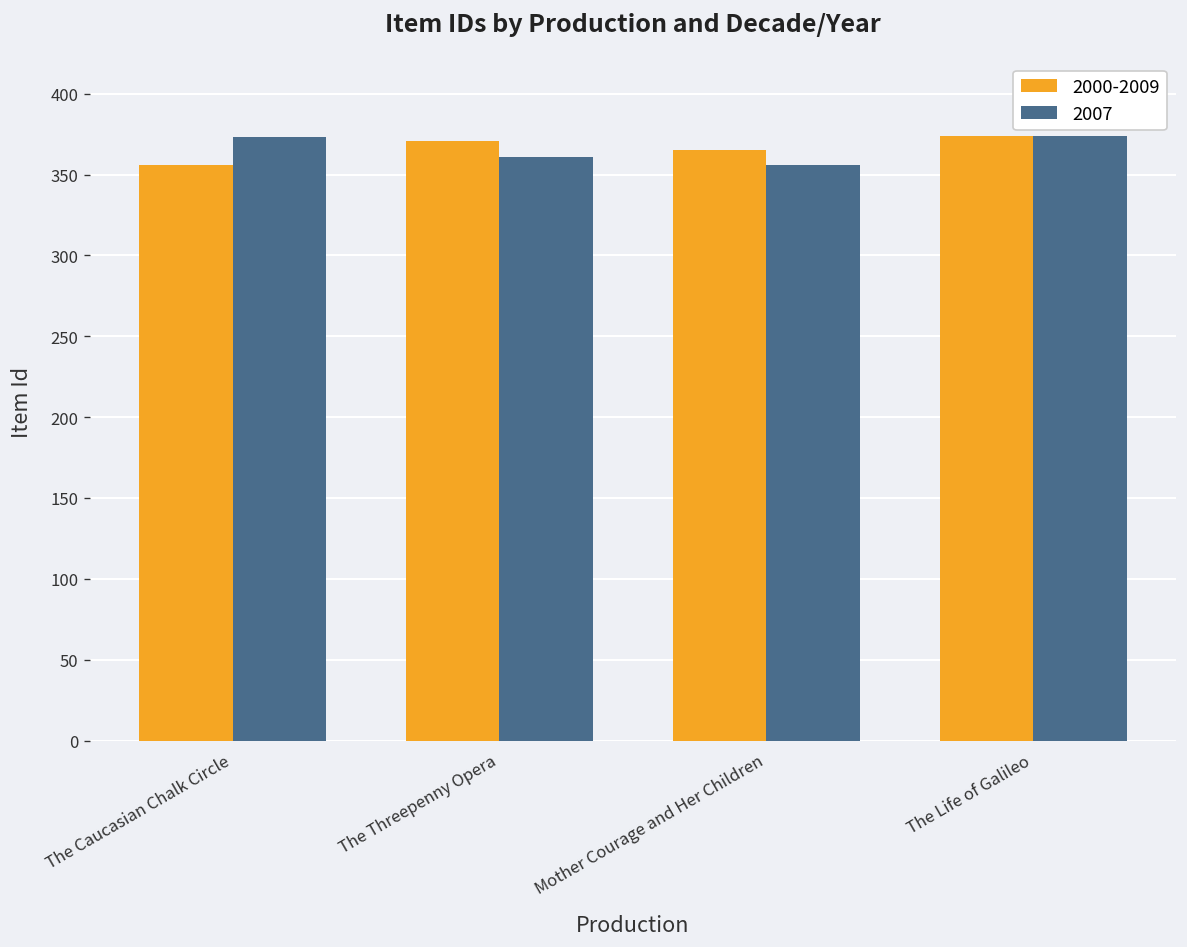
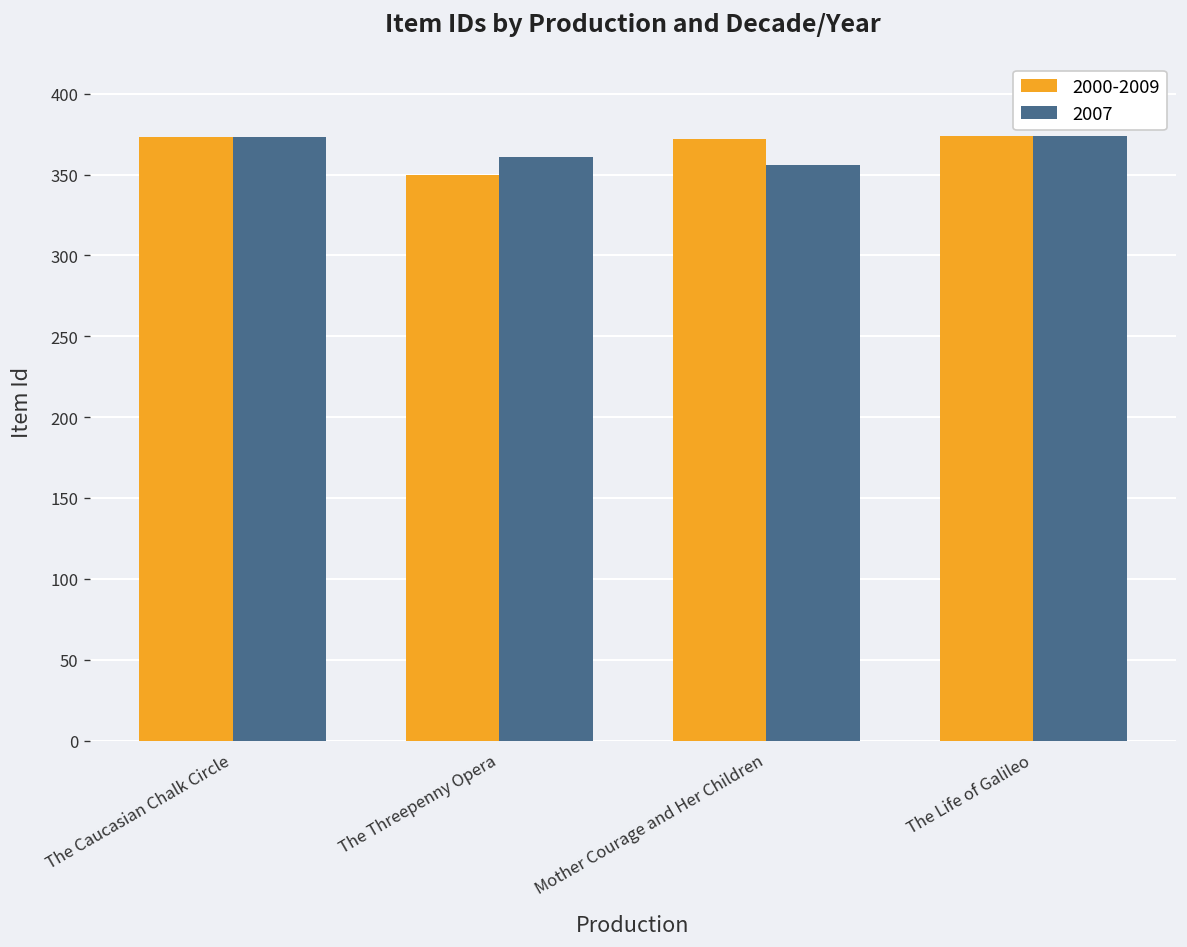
2000-2009, The Caucasian Chalk Circle: 356 -> 373
2000-2009, The Threepenny Opera: 371 -> 350
2000-2009, Mother Courage and Her Children: 365 -> 372
